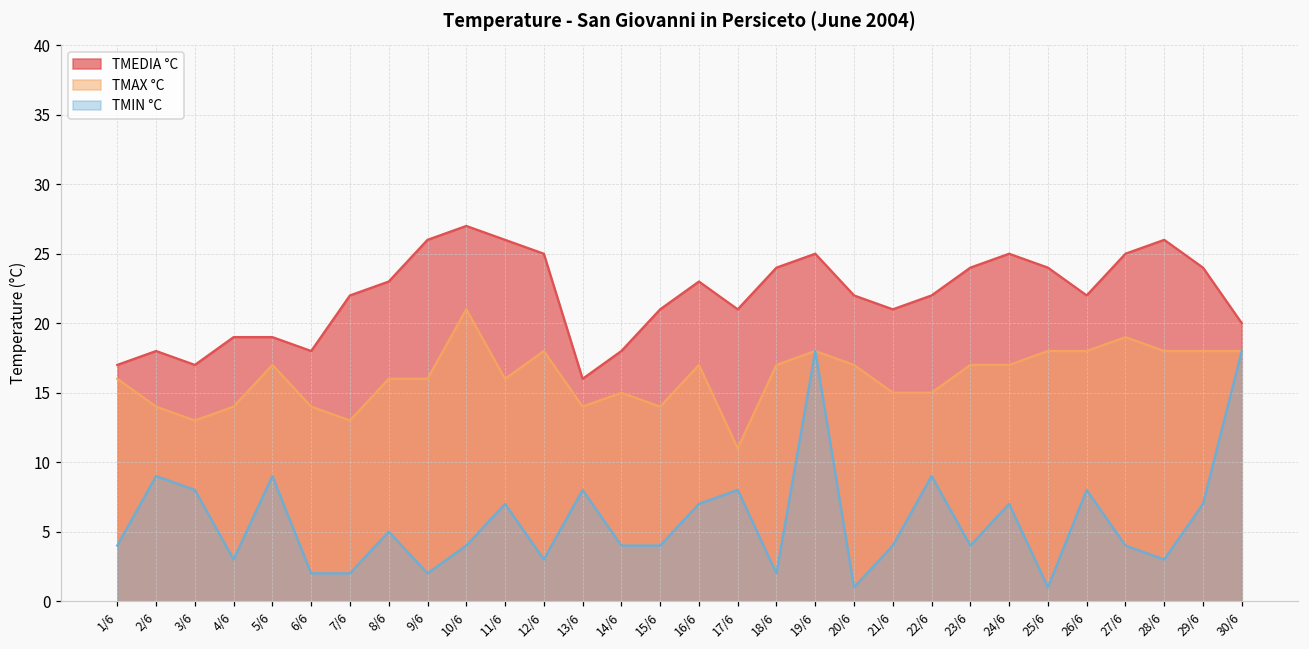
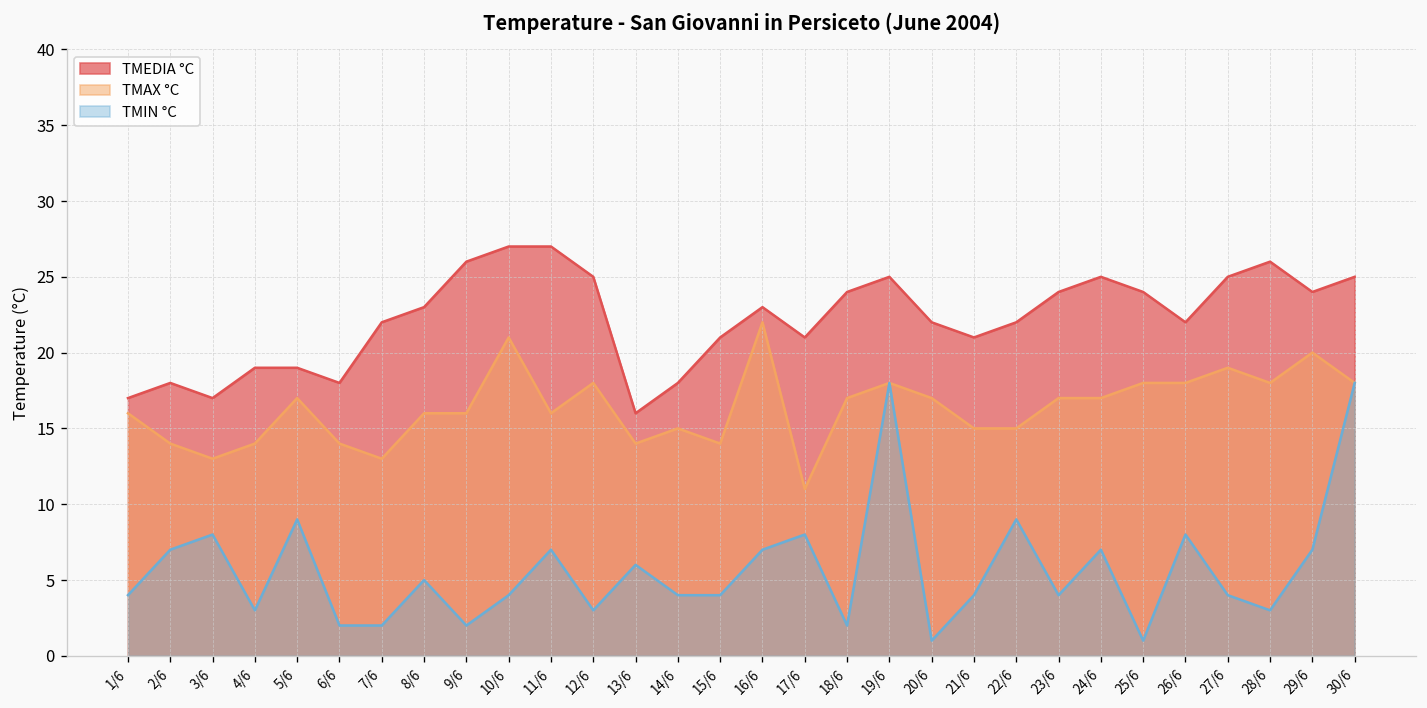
TMIN °C, 2/6: 9 -> 7
TMEDIA °C, 11/6: 26 -> 27
TMIN °C, 13/6: 8 -> 6
TMAX °C, 16/6: 17 -> 22
TMAX °C, 29/6: 18 -> 20
TMEDIA °C, 30/6: 20 -> 25
